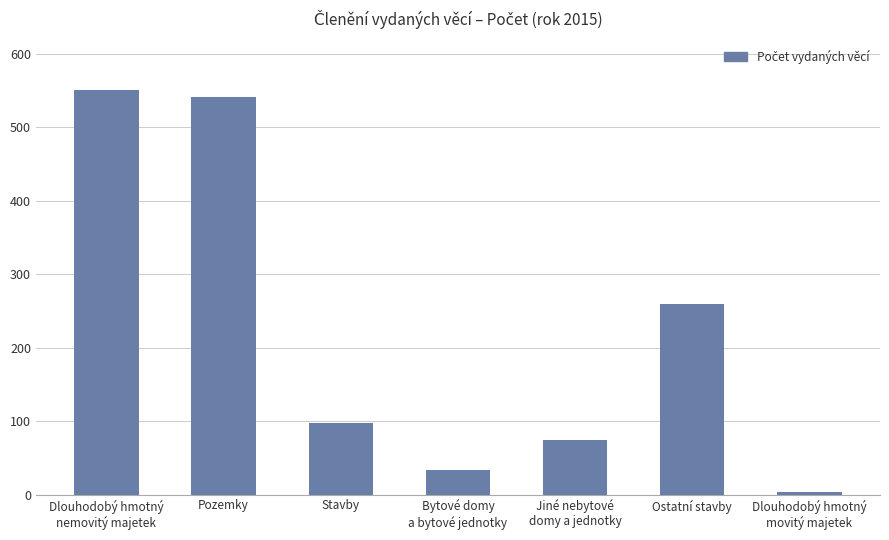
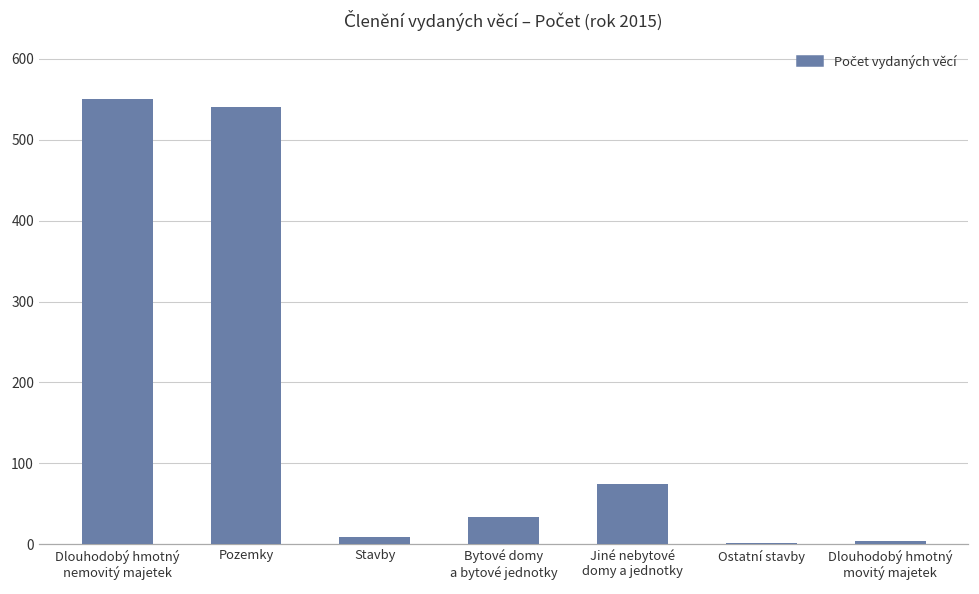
Stavby: 100 -> 10
Ostatní stavby: 260 -> 0
